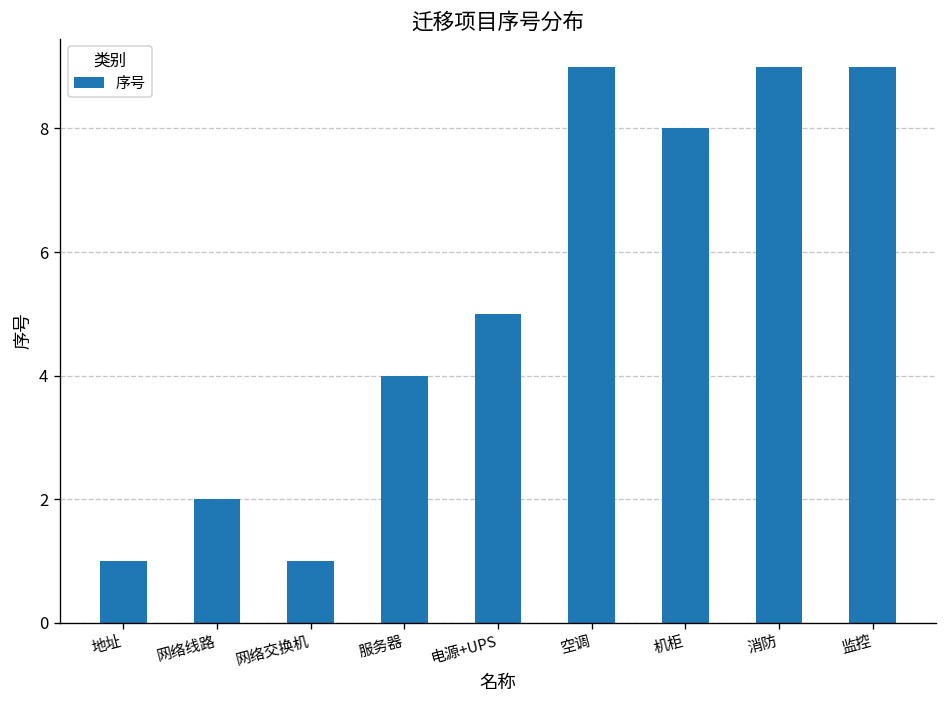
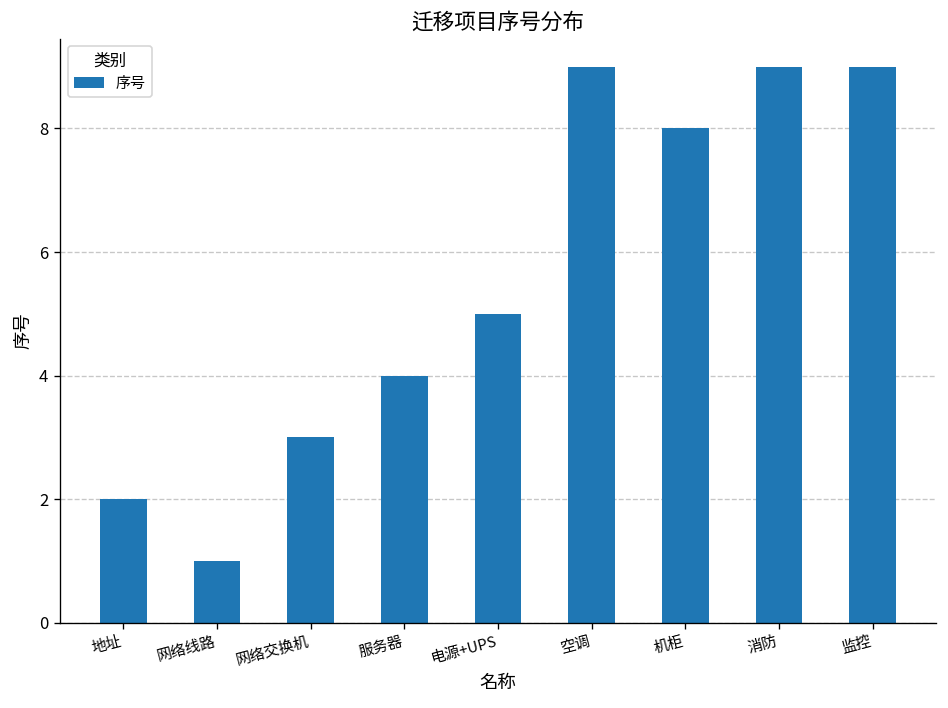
地址: 1 -> 2
网络线路: 2 -> 1
网络交换机: 1 -> 3
